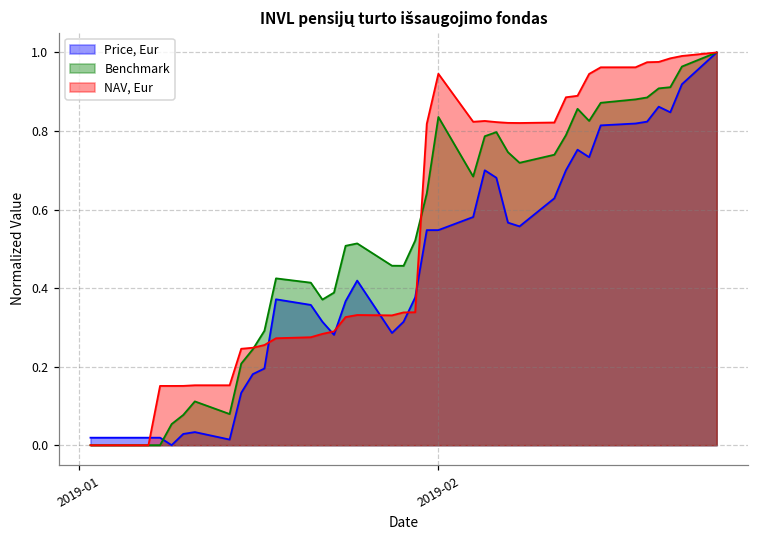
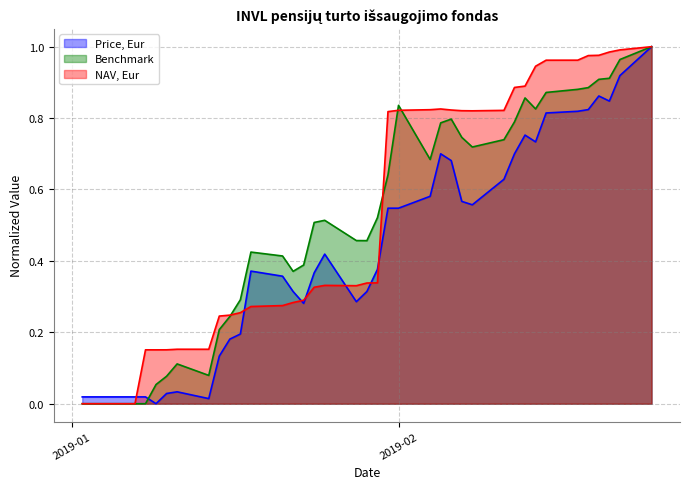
NAV, Eur, 2019-02: 0.95 -> 0.82
